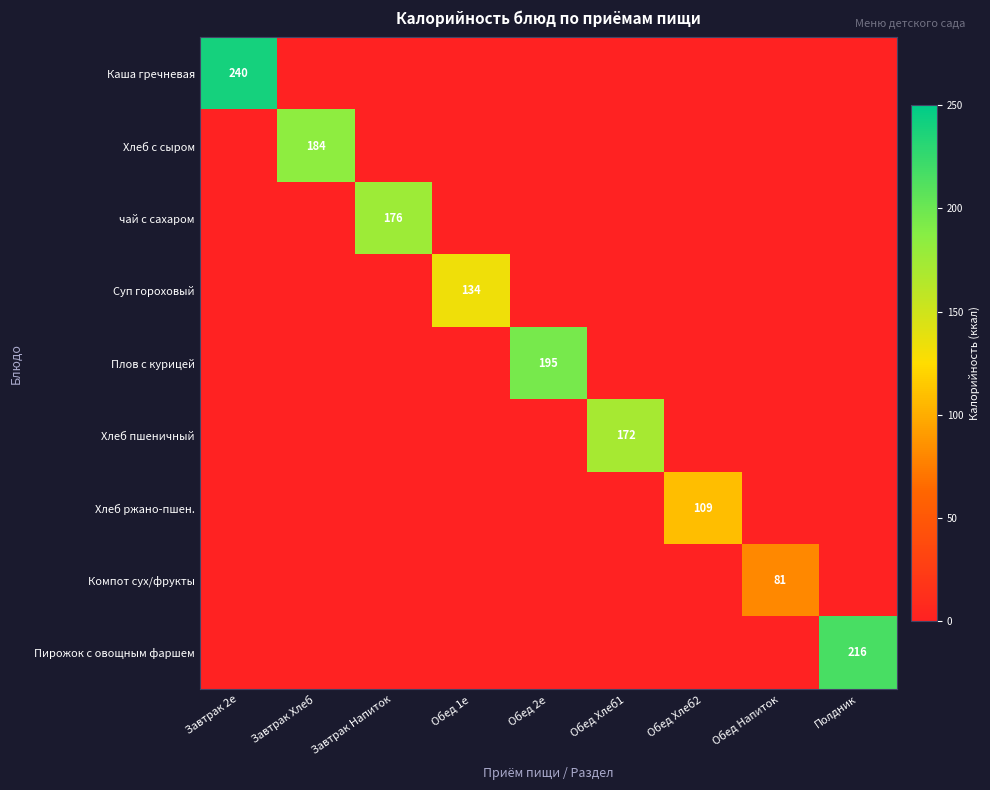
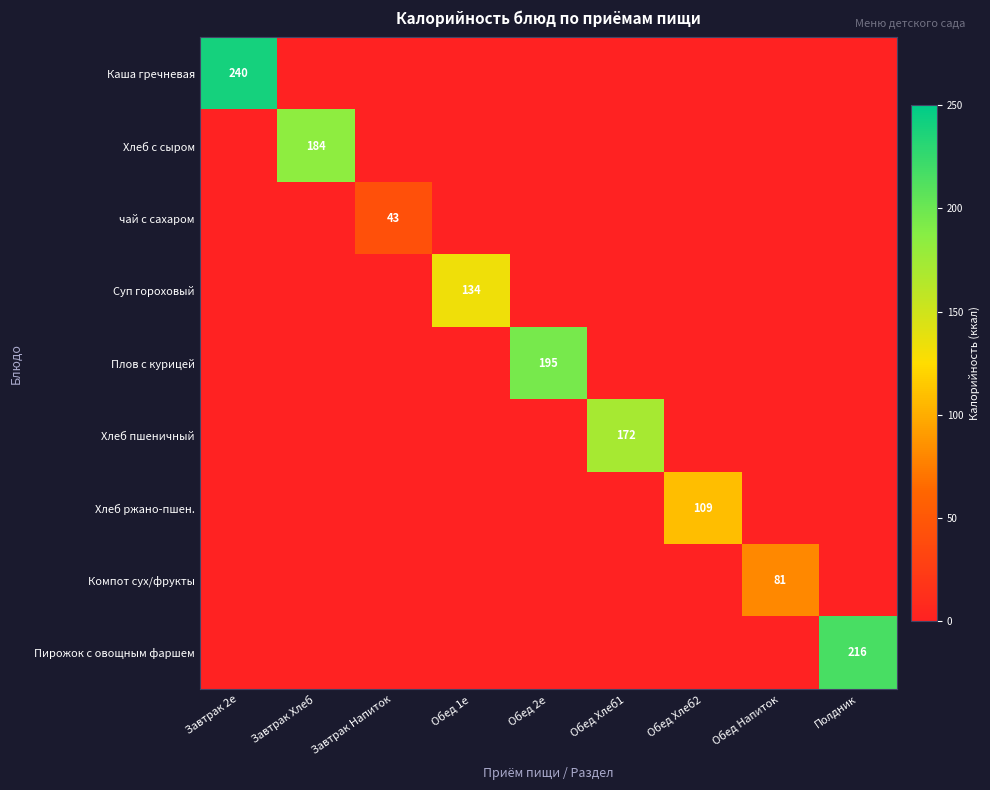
чай с сахаром, Завтрак Напиток: 176 -> 43
